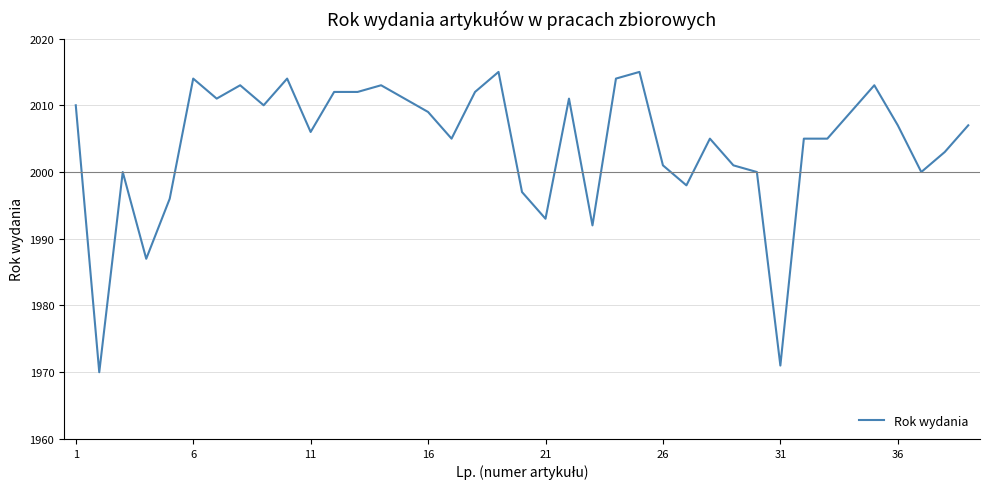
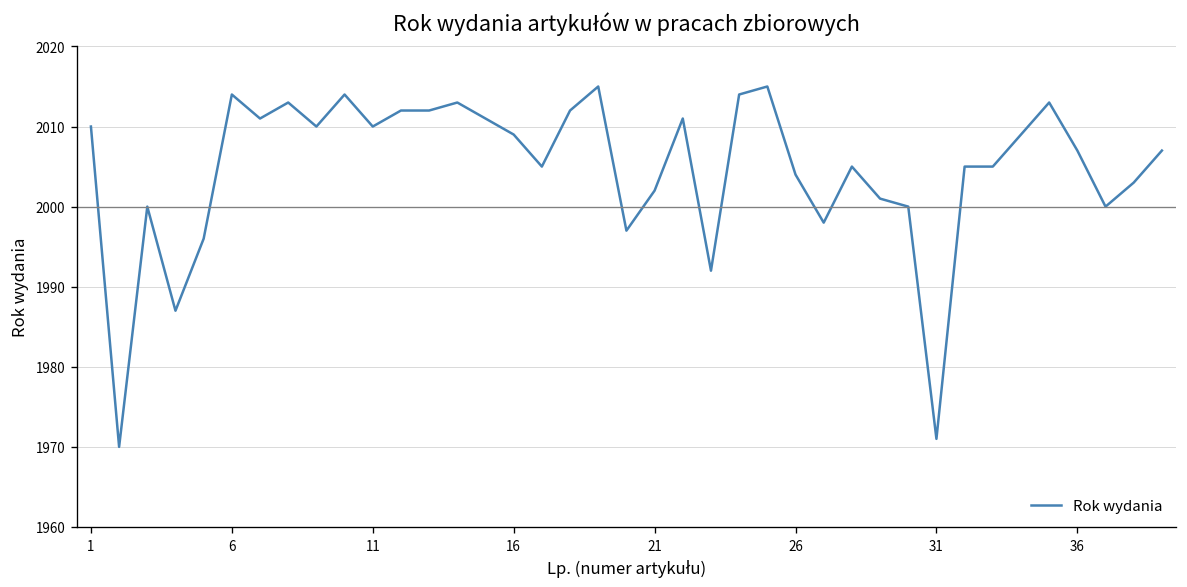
11: 2006 -> 2010
21: 1993 -> 2002
26: 2001 -> 2004
